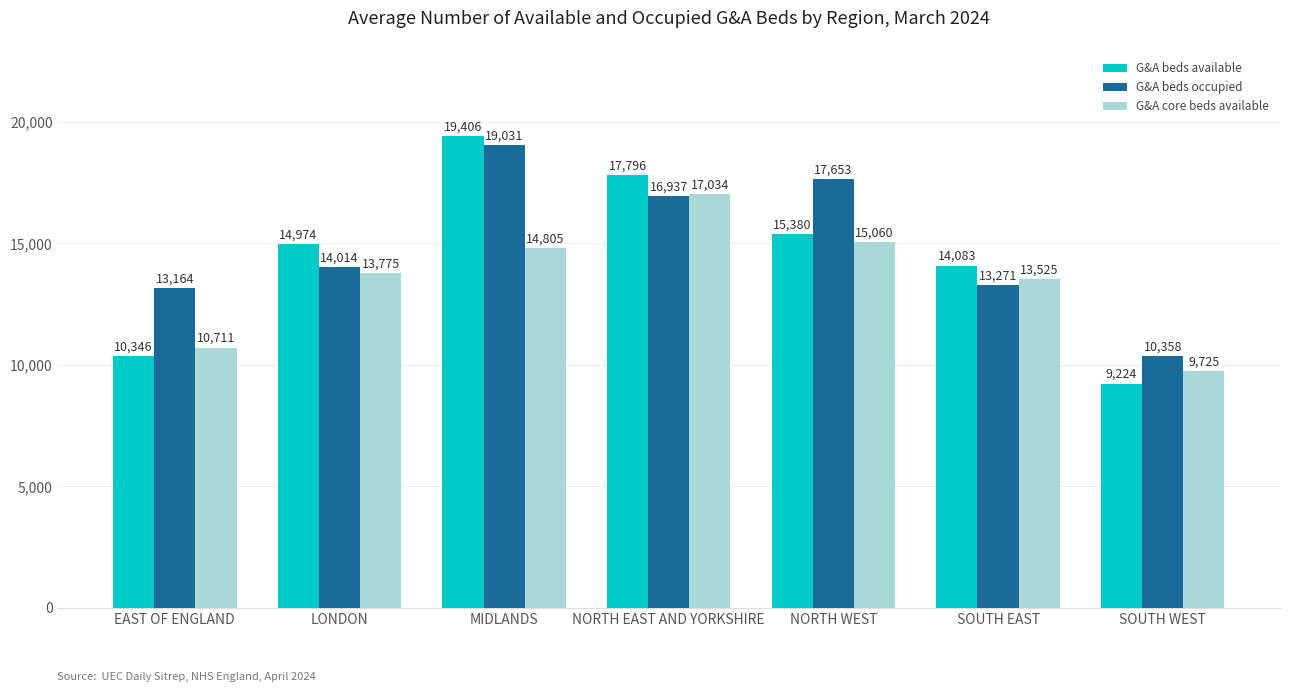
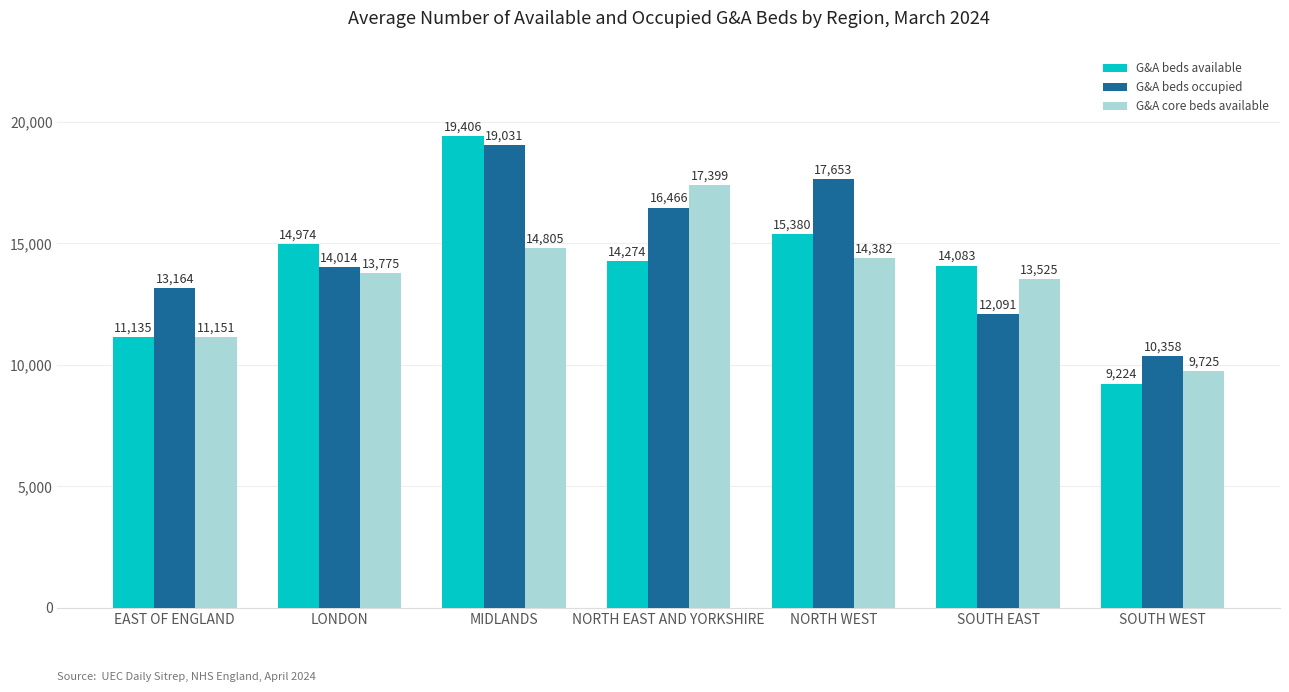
G&A beds available, EAST OF ENGLAND: 10,346 -> 11,135
G&A core beds available, EAST OF ENGLAND: 10,711 -> 11,151
G&A beds available, NORTH EAST AND YORKSHIRE: 17,796 -> 14,274
G&A beds occupied, NORTH EAST AND YORKSHIRE: 16,937 -> 16,466
G&A core beds available, NORTH EAST AND YORKSHIRE: 17,034 -> 17,399
G&A core beds available, NORTH WEST: 15,060 -> 14,382
G&A beds occupied, SOUTH EAST: 13,271 -> 12,091
